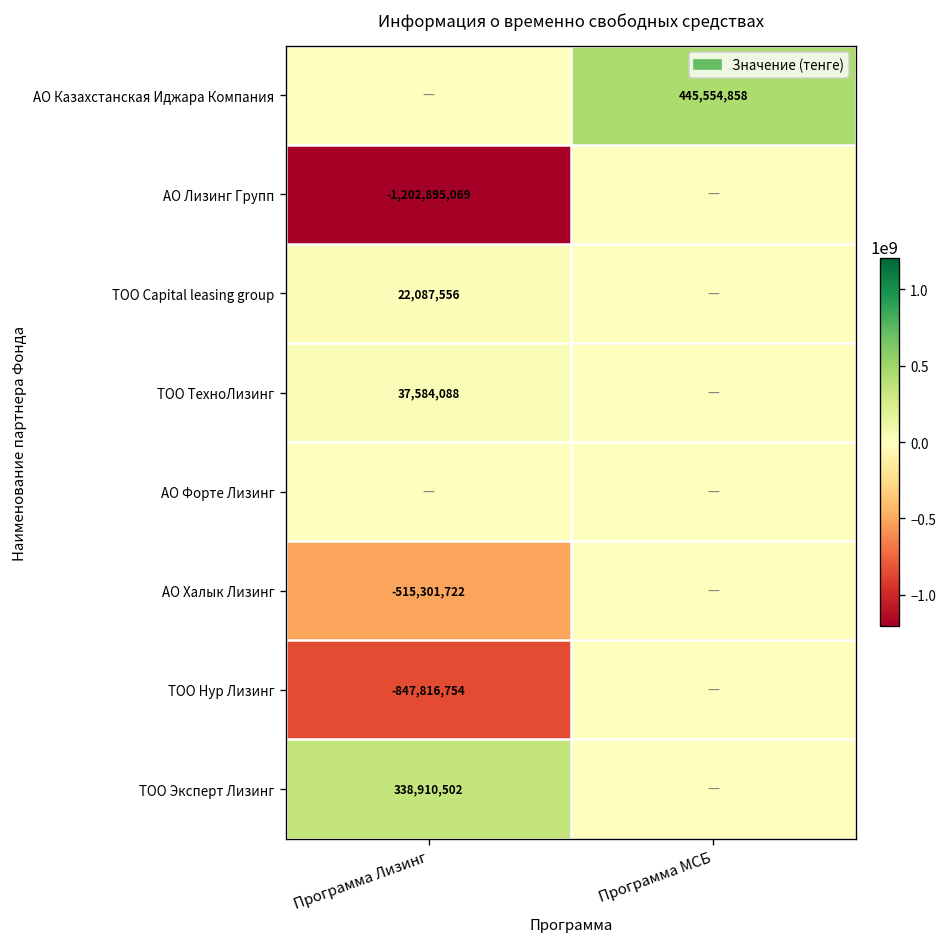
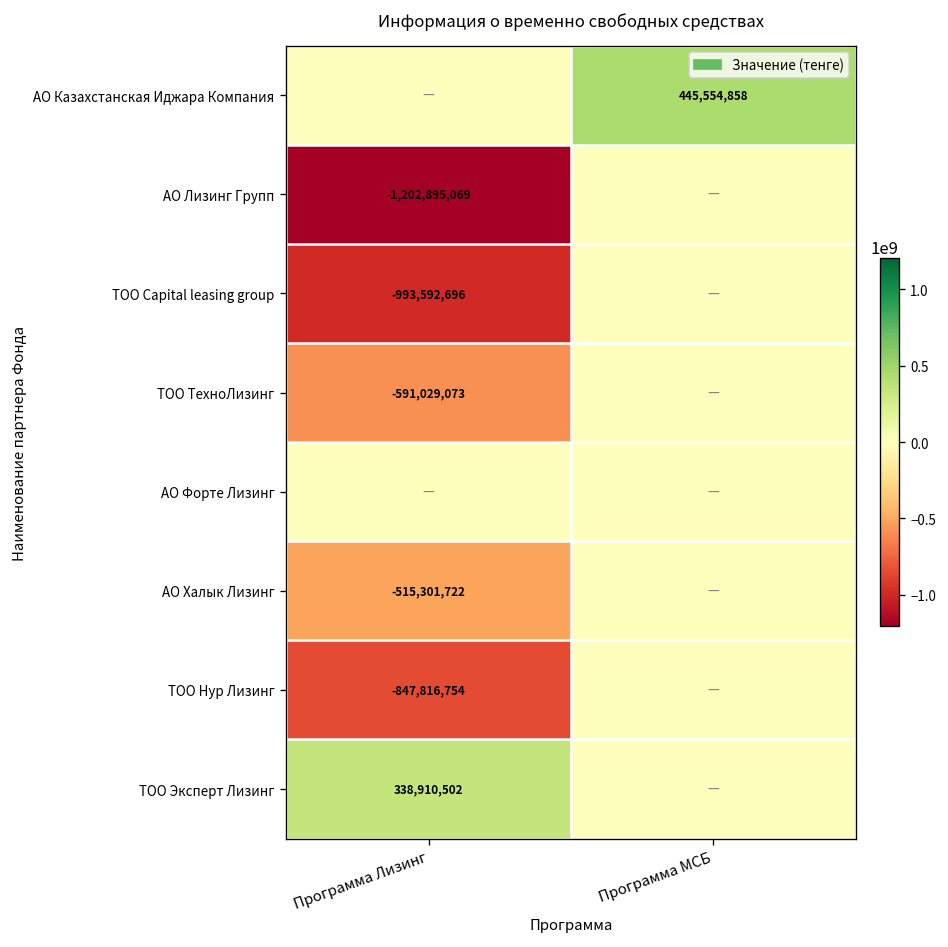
ТОО Capital leasing group, Программа Лизинг: 22,087,556 -> -993,592,696
ТОО ТехноЛизинг, Программа Лизинг: 37,584,088 -> -591,029,073
